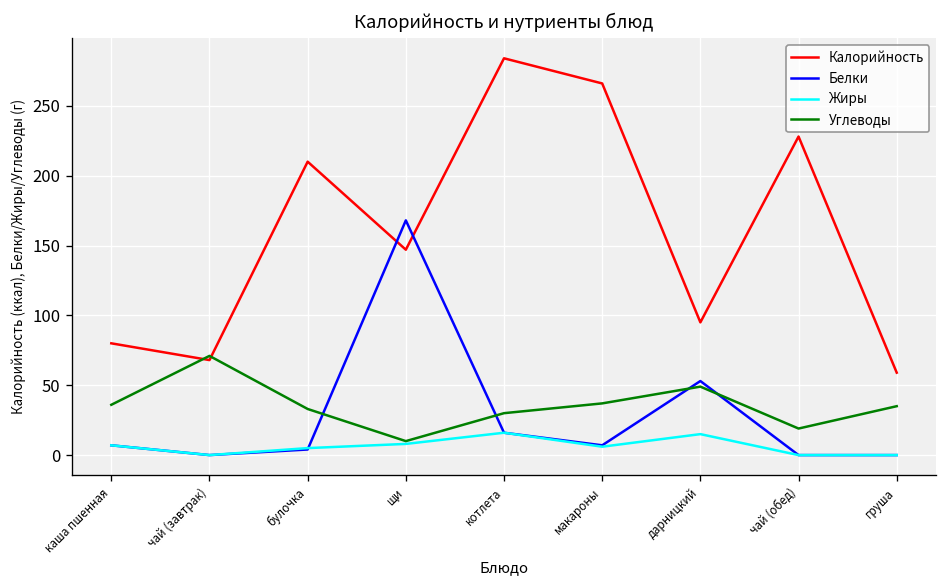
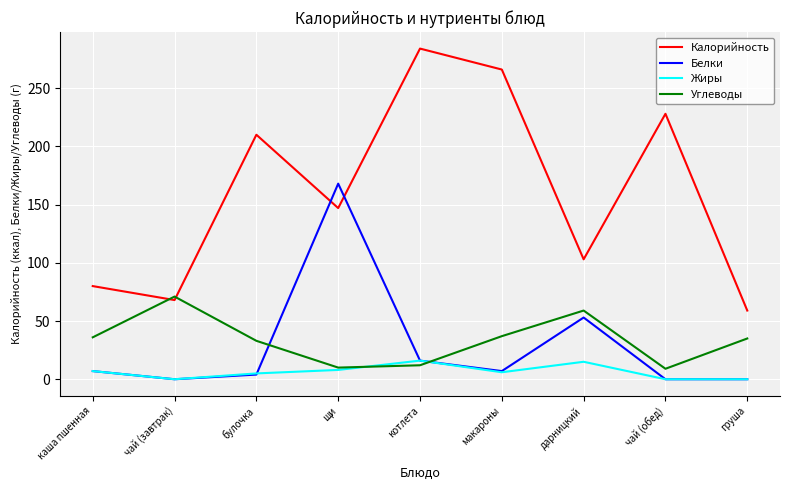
Углеводы, котлета: 30 -> 12
Калорийность, дарницкий: 95 -> 103
Углеводы, дарницкий: 49 -> 59
Углеводы, чай (обед): 19 -> 9
